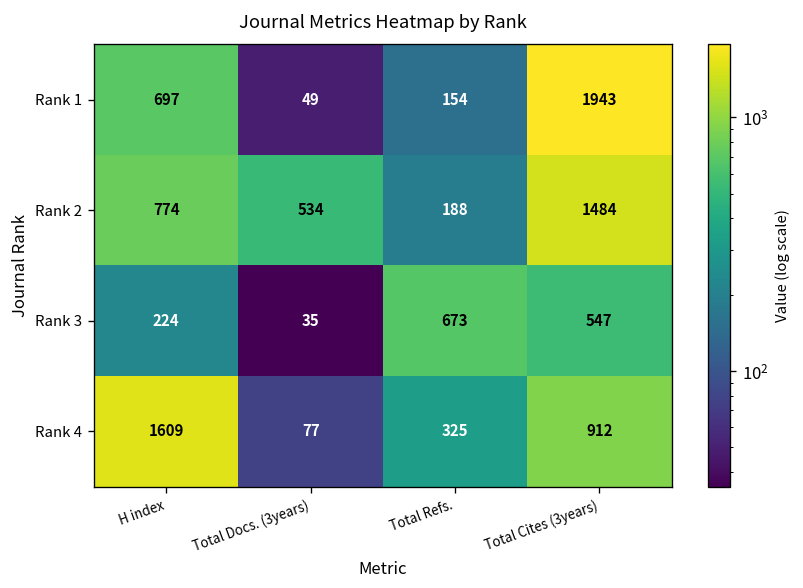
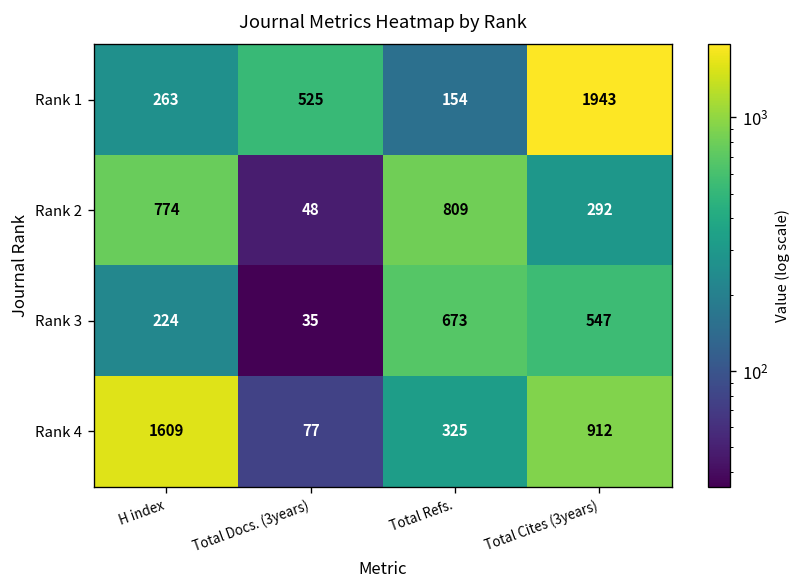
Rank 1, H index: 697 -> 263
Rank 1, Total Docs. (3years): 49 -> 525
Rank 2, Total Docs. (3years): 534 -> 48
Rank 2, Total Refs.: 188 -> 809
Rank 2, Total Cites (3years): 1484 -> 292
